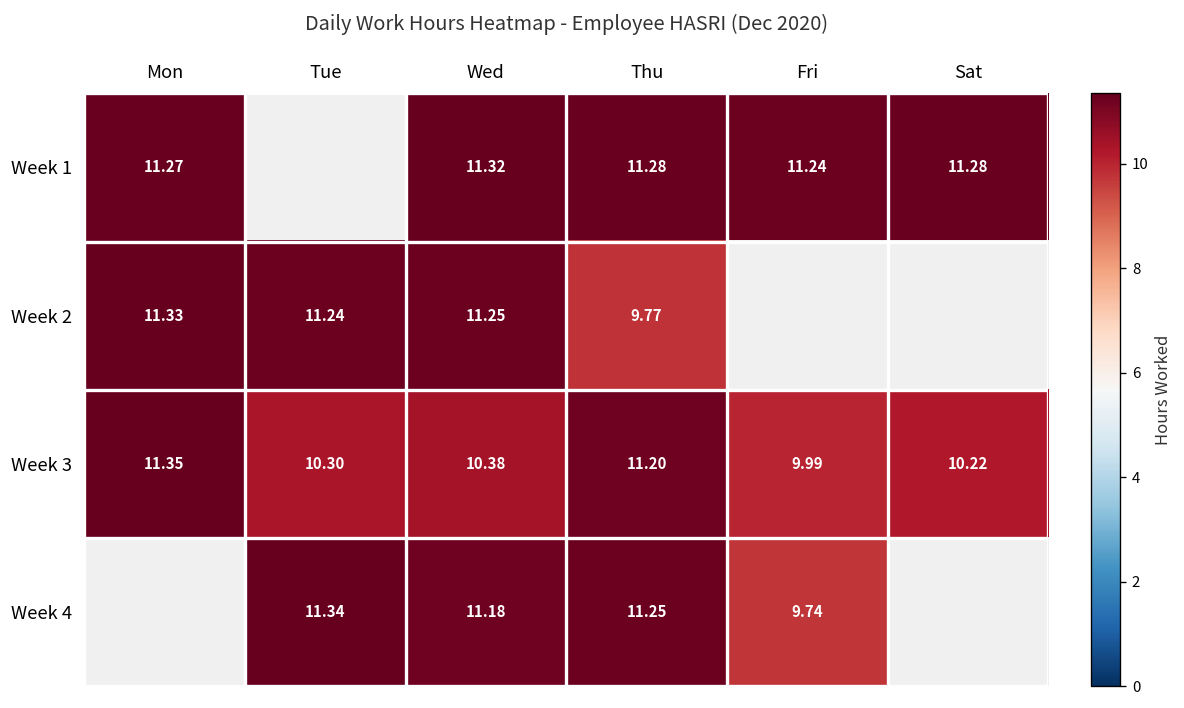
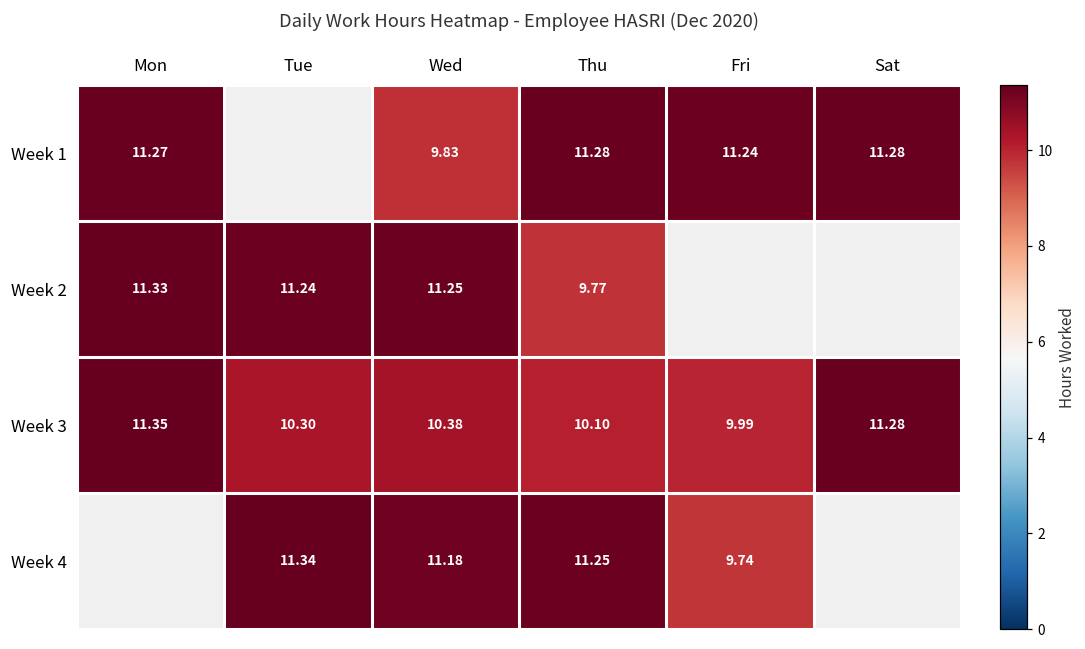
Week 1, Wed: 11.32 -> 9.83
Week 3, Thu: 11.20 -> 10.10
Week 3, Sat: 10.22 -> 11.28
